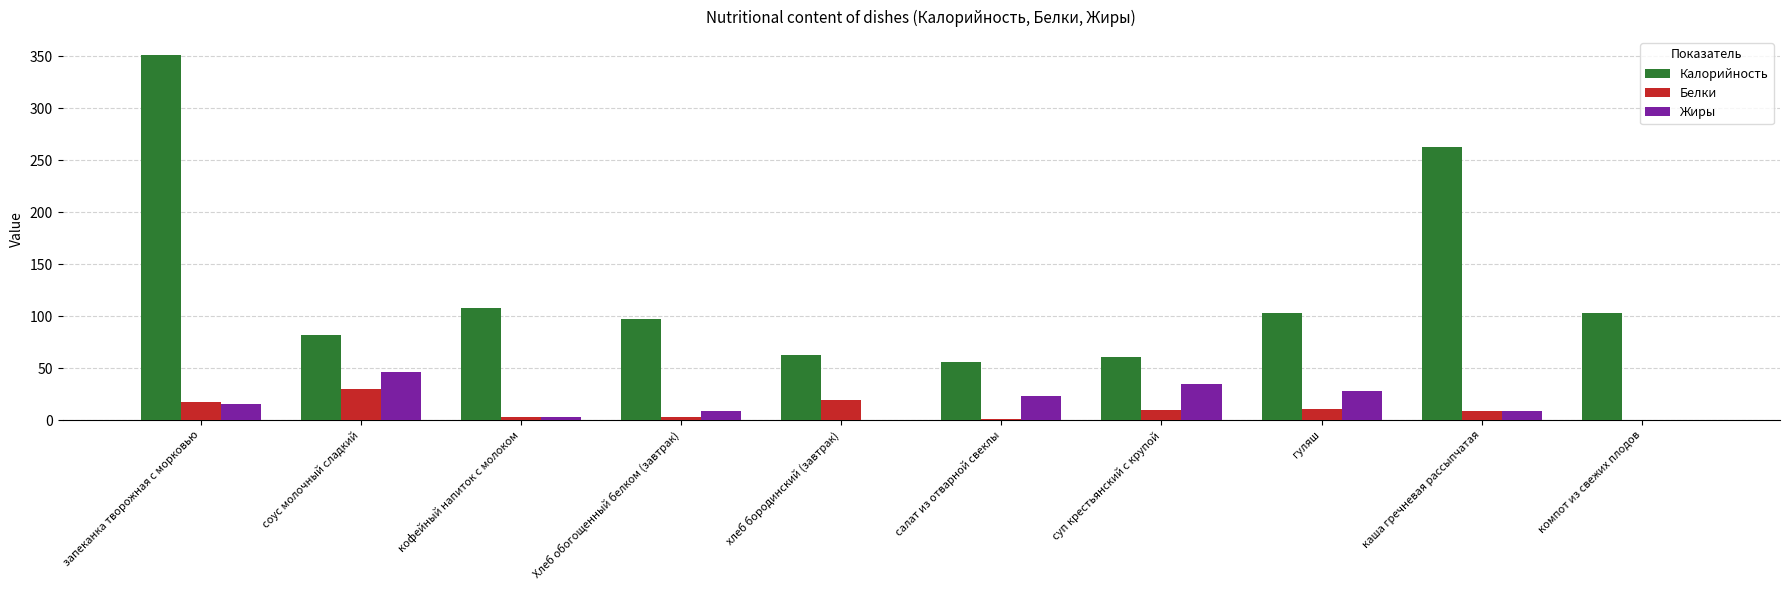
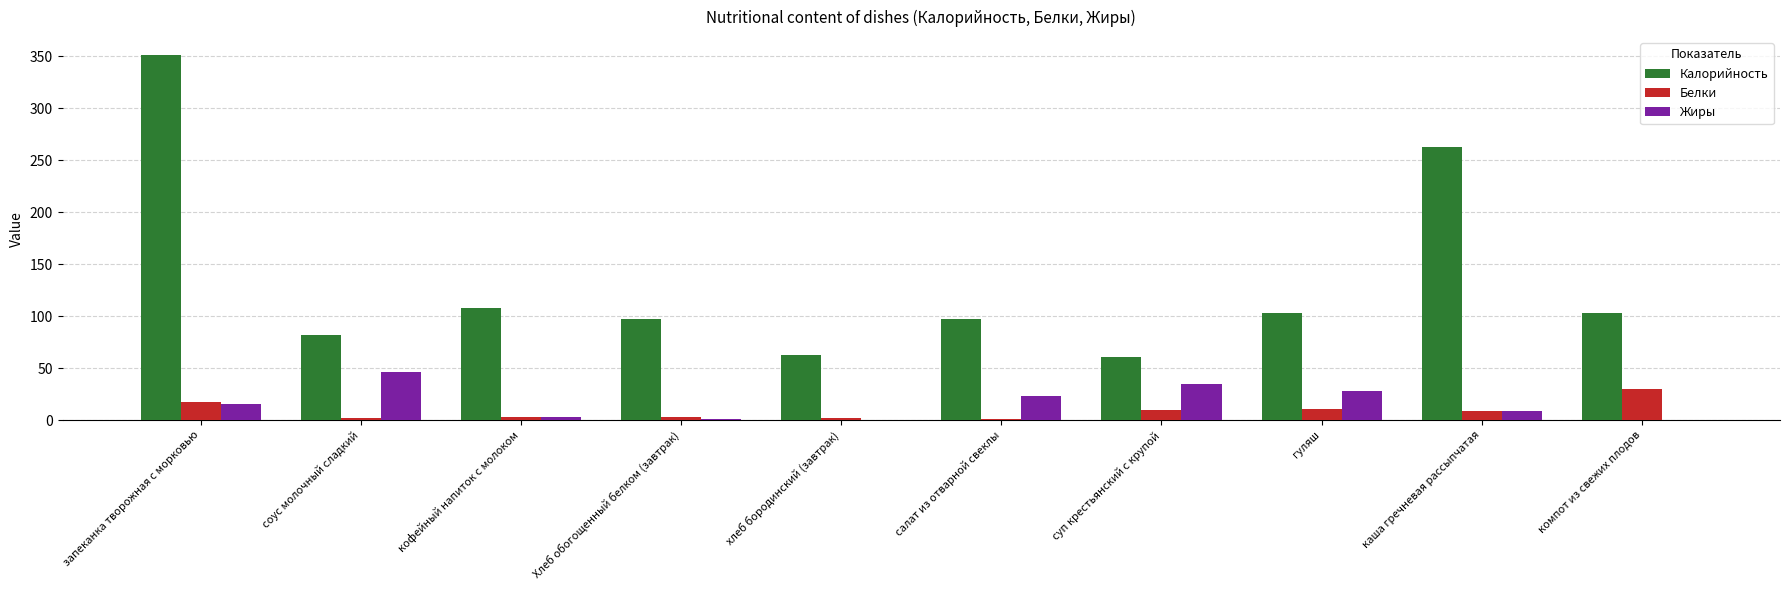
Белки, соус молочный сладкий: 30 -> 2
Жиры, Хлеб обогощенный белком (завтрак): 9 -> 1
Белки, хлеб бородинский (завтрак): 20 -> 2
Калорийность, салат из отварной свеклы: 56 -> 97
Белки, компот из свежих плодов: 0 -> 30
